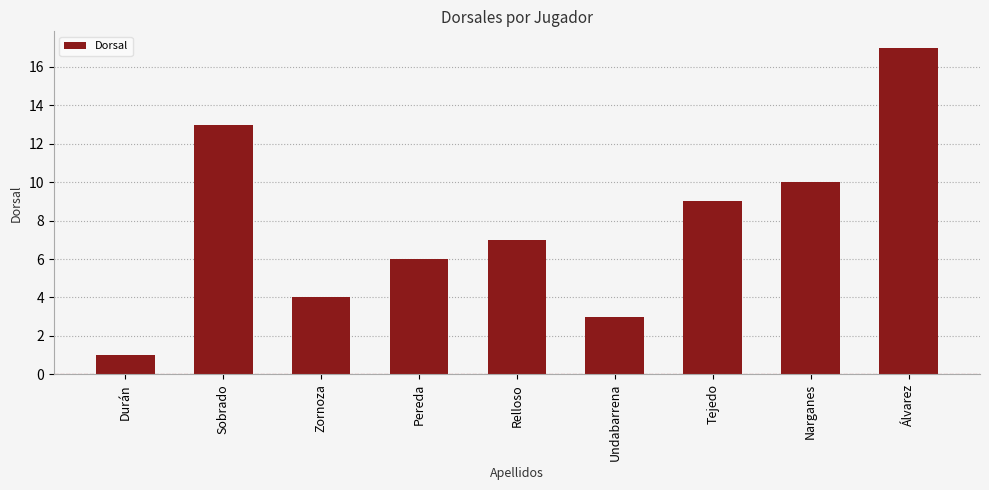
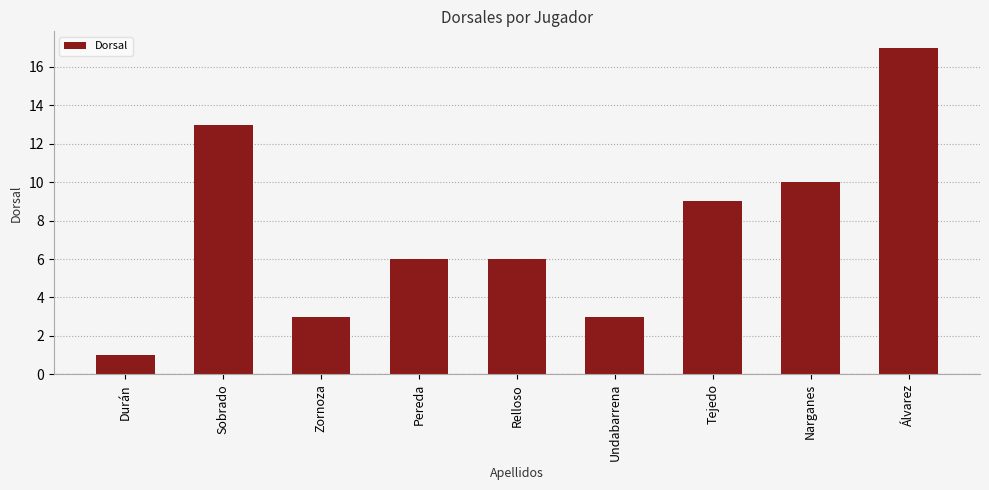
Zornoza: 4 -> 3
Relloso: 7 -> 6
